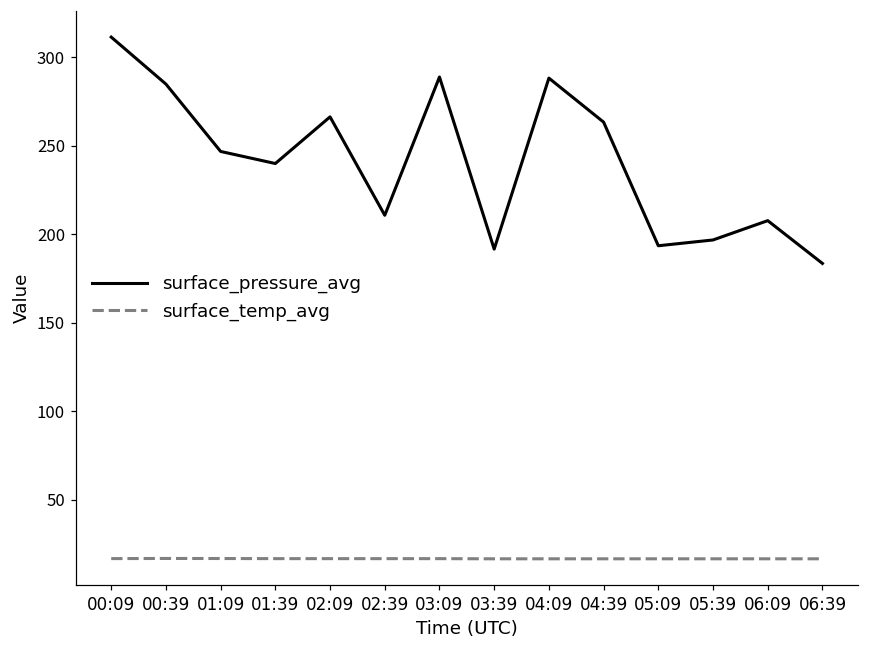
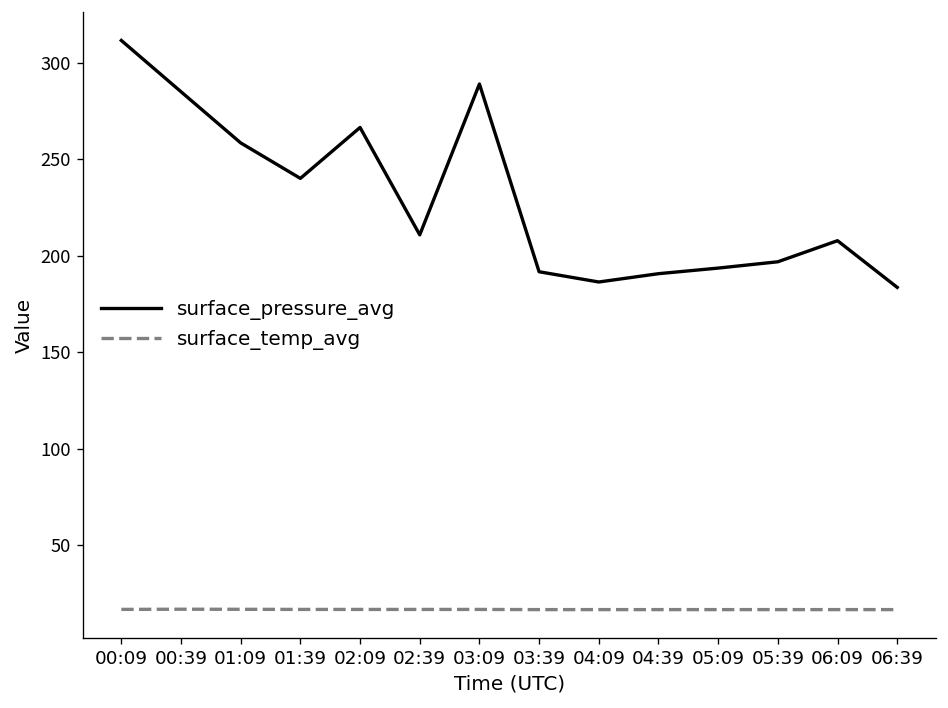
surface_pressure_avg, 01:09: 247 -> 258
surface_pressure_avg, 04:09: 288 -> 186
surface_pressure_avg, 04:39: 263 -> 191
